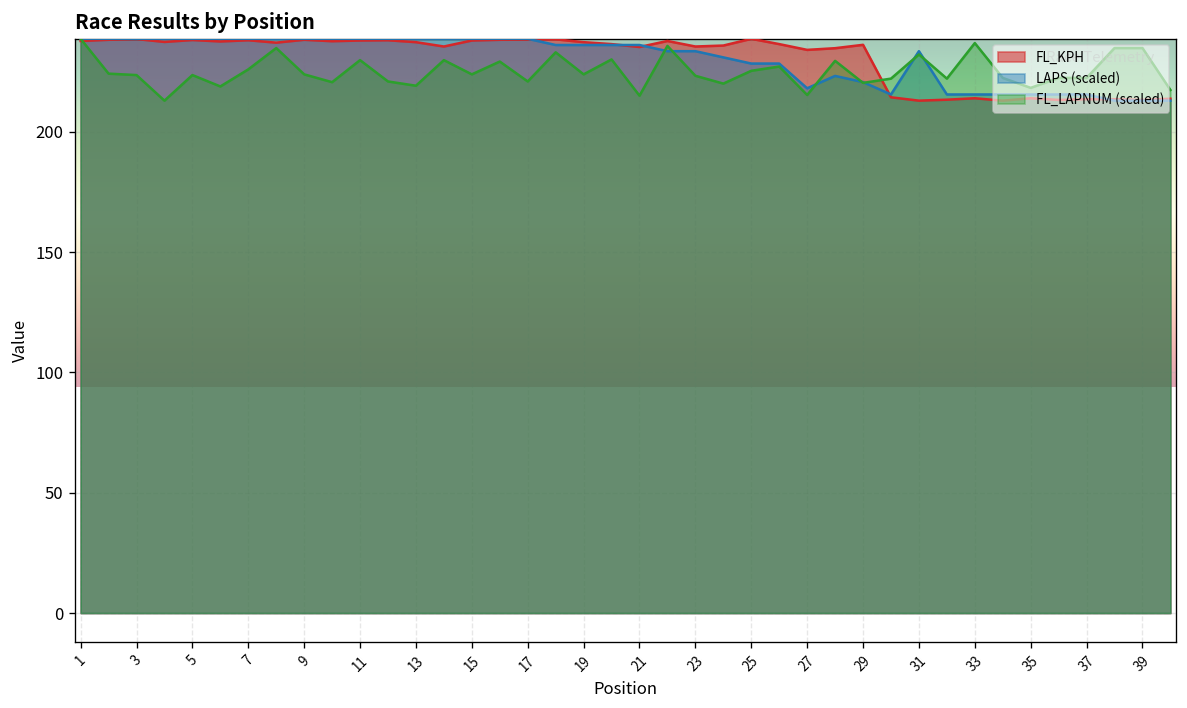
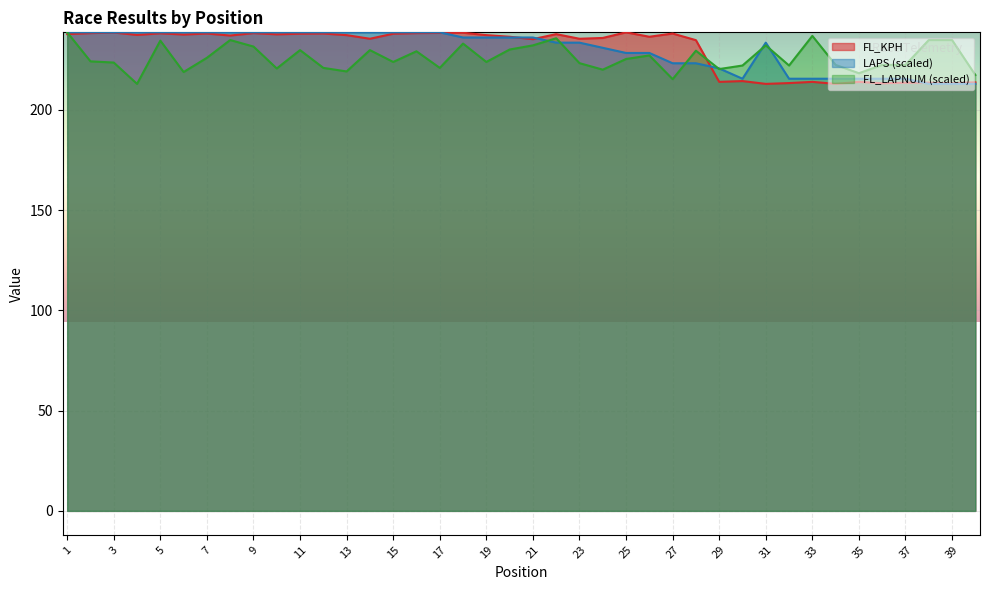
FL_LAPNUM (scaled), 5: 224 -> 234
FL_LAPNUM (scaled), 9: 224 -> 232
FL_LAPNUM (scaled), 21: 215 -> 232
FL_KPH, 27: 234 -> 238
LAPS (scaled), 27: 218 -> 223
FL_KPH, 29: 236 -> 214
